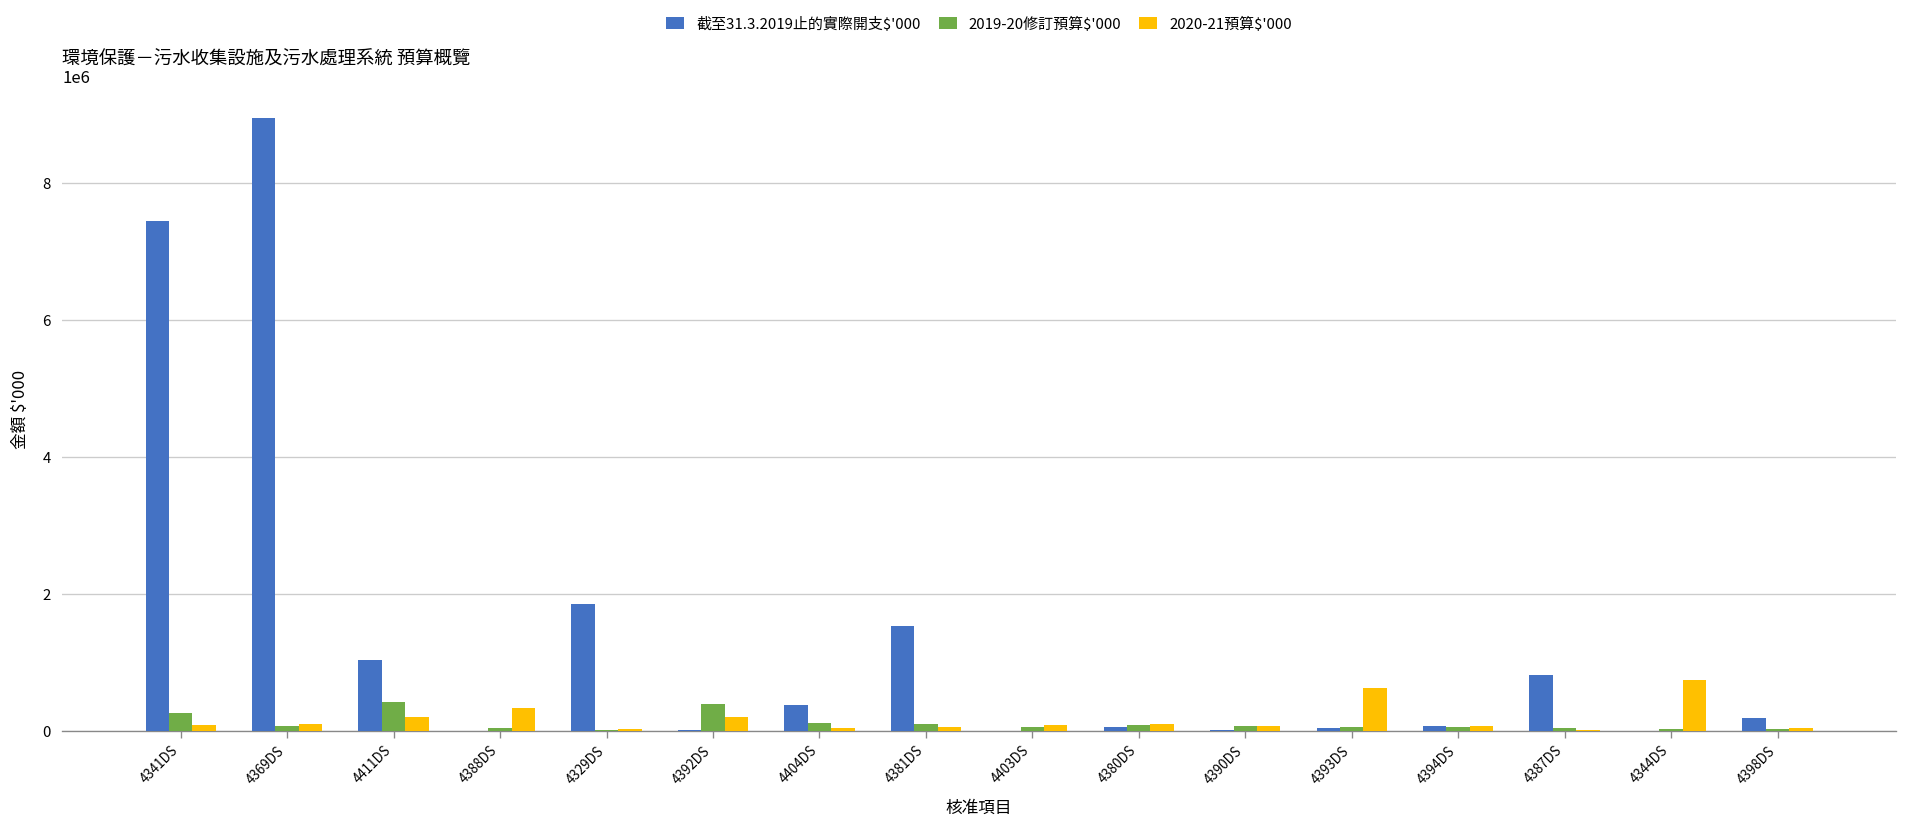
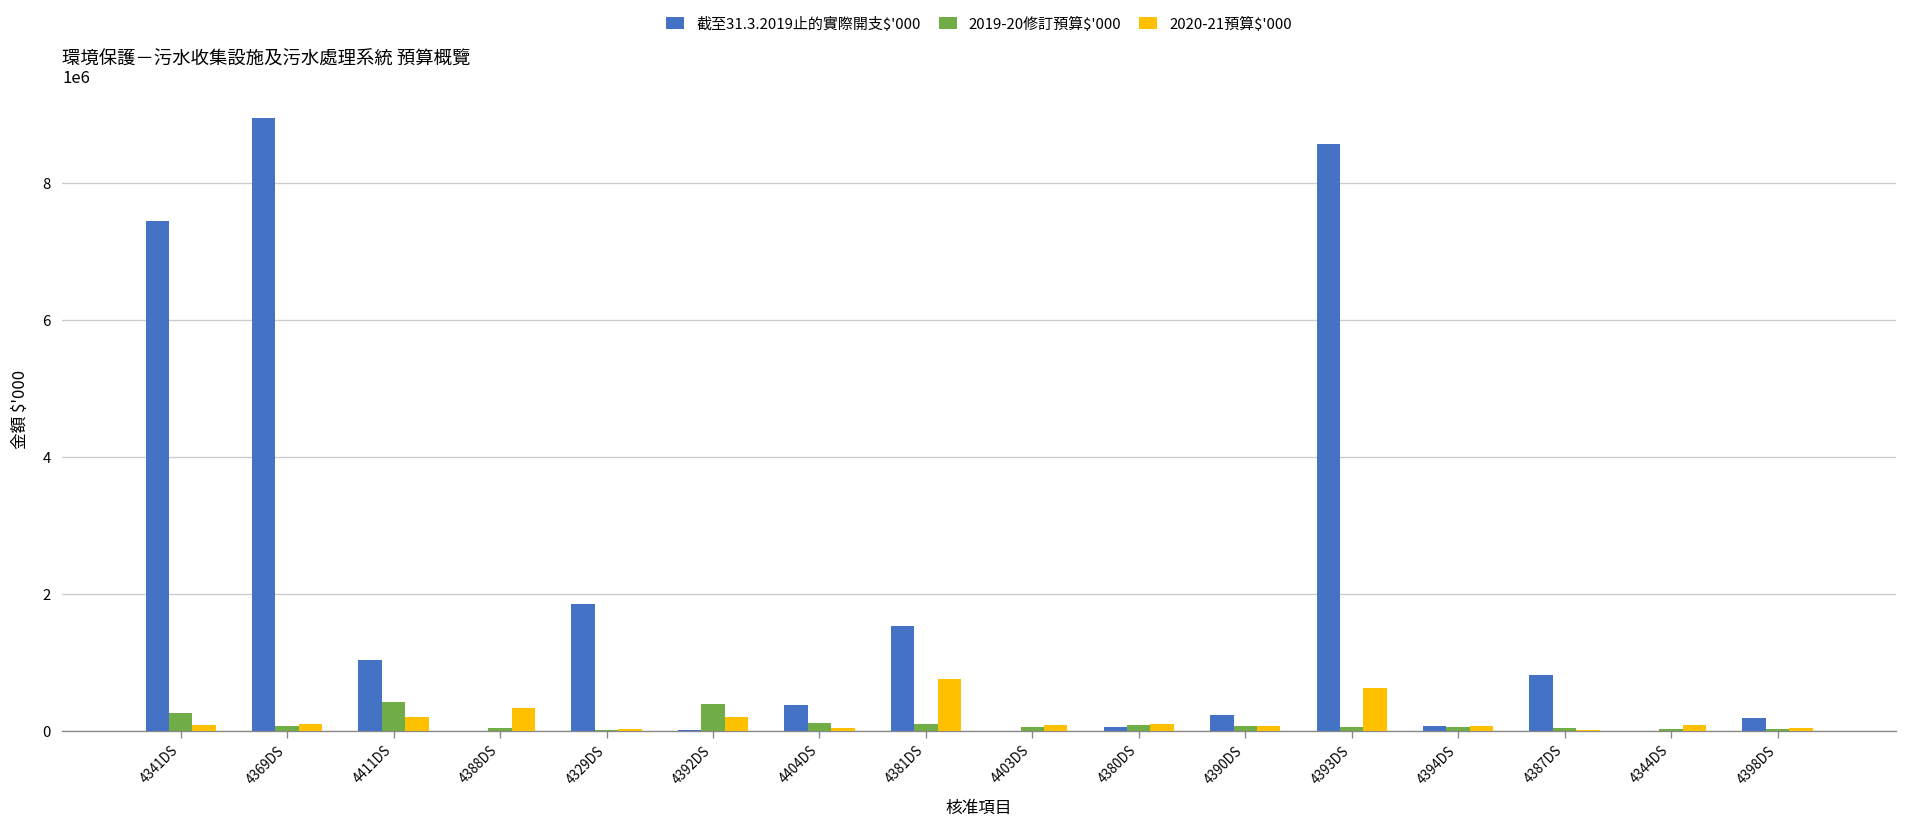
2020-21預算$'000, 4381DS: 100000 -> 800000
截至31.3.2019止的實際開支$'000, 4390DS: 0 -> 200000
截至31.3.2019止的實際開支$'000, 4393DS: 0 -> 8600000
2020-21預算$'000, 4344DS: 700000 -> 100000
